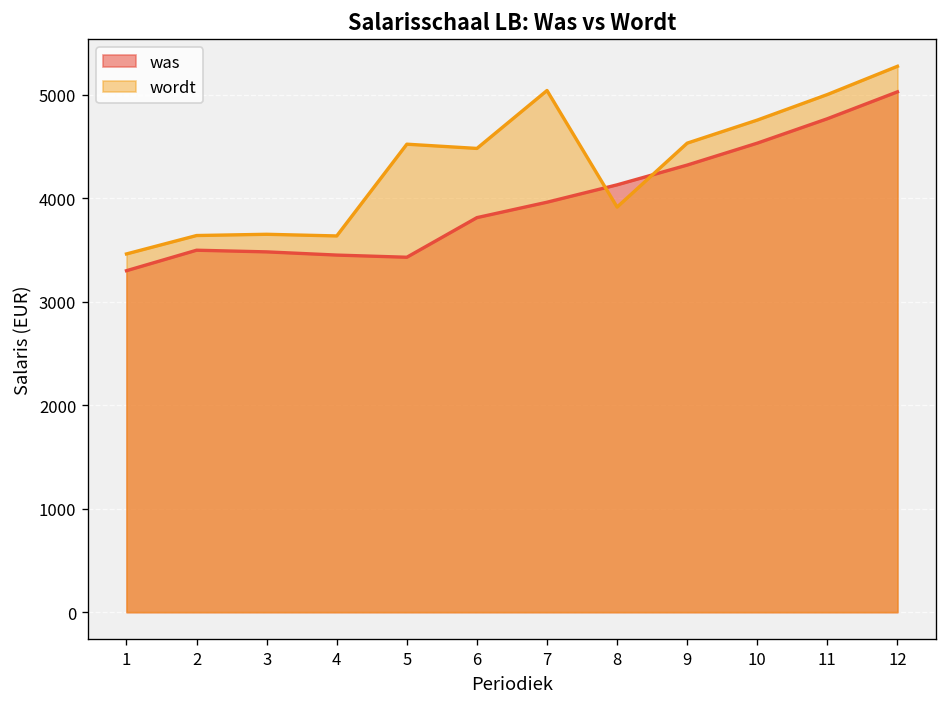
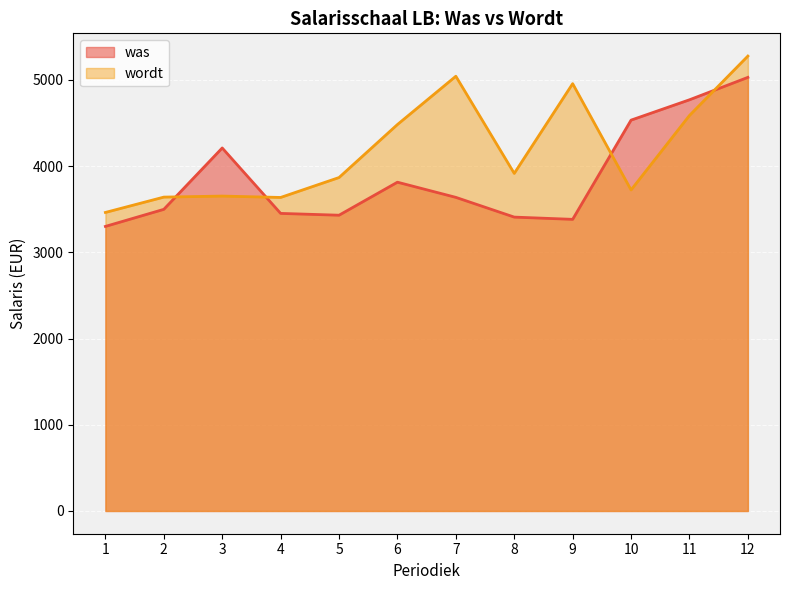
was, 3: 3500 -> 4200
wordt, 5: 4500 -> 3900
was, 7: 4000 -> 3600
was, 8: 4100 -> 3400
was, 9: 4300 -> 3400
wordt, 9: 4500 -> 5000
wordt, 10: 4800 -> 3700
wordt, 11: 5000 -> 4600
